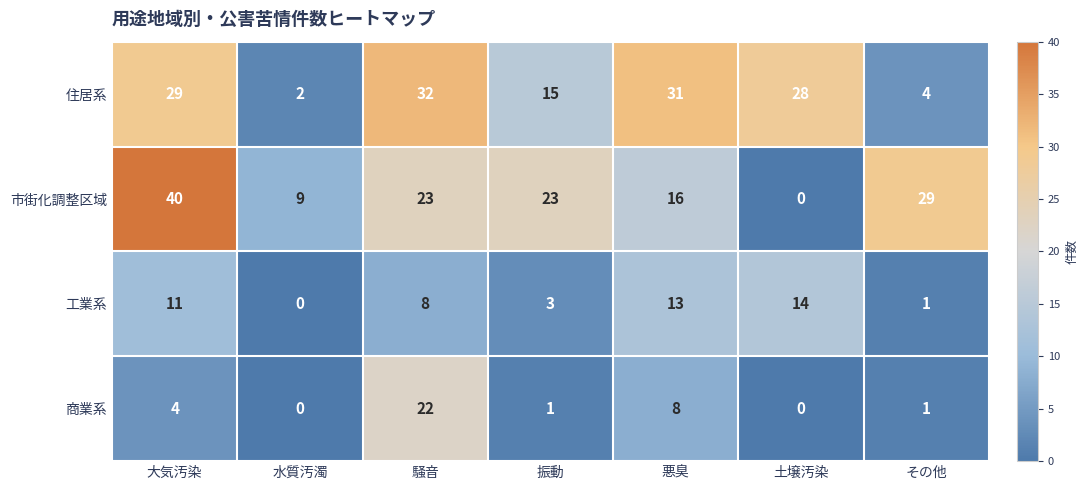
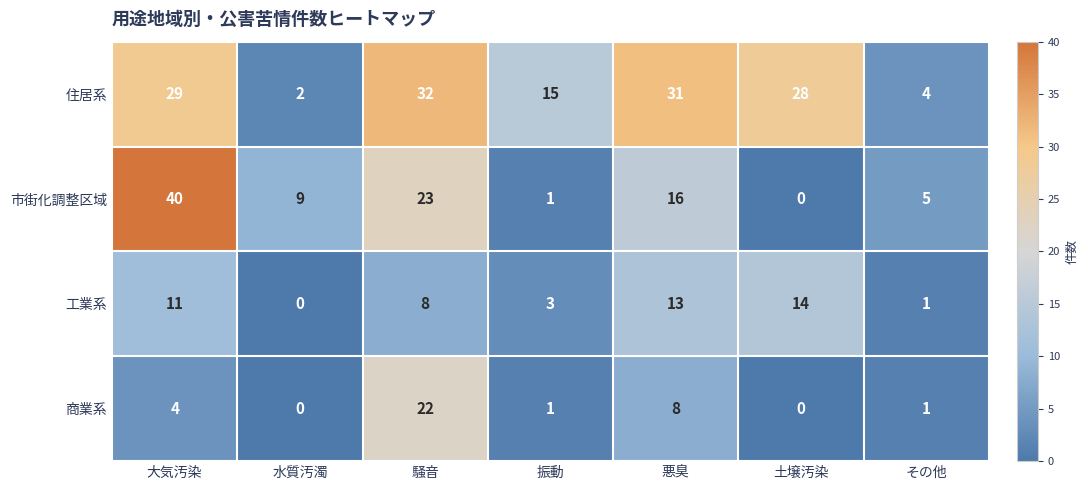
市街化調整区域, 振動: 23 -> 1
市街化調整区域, その他: 29 -> 5
